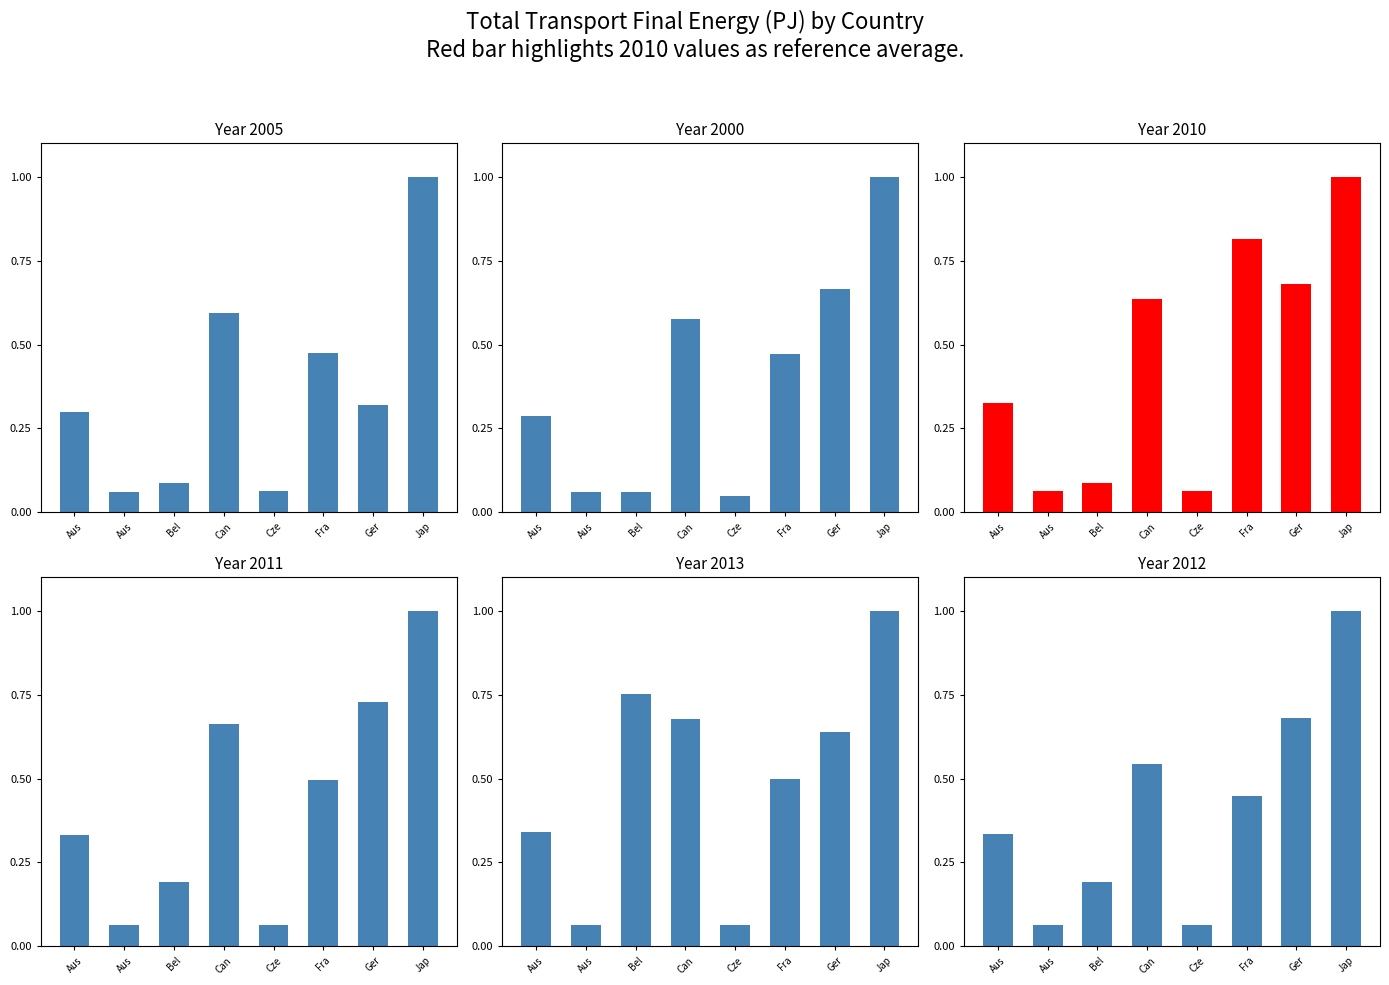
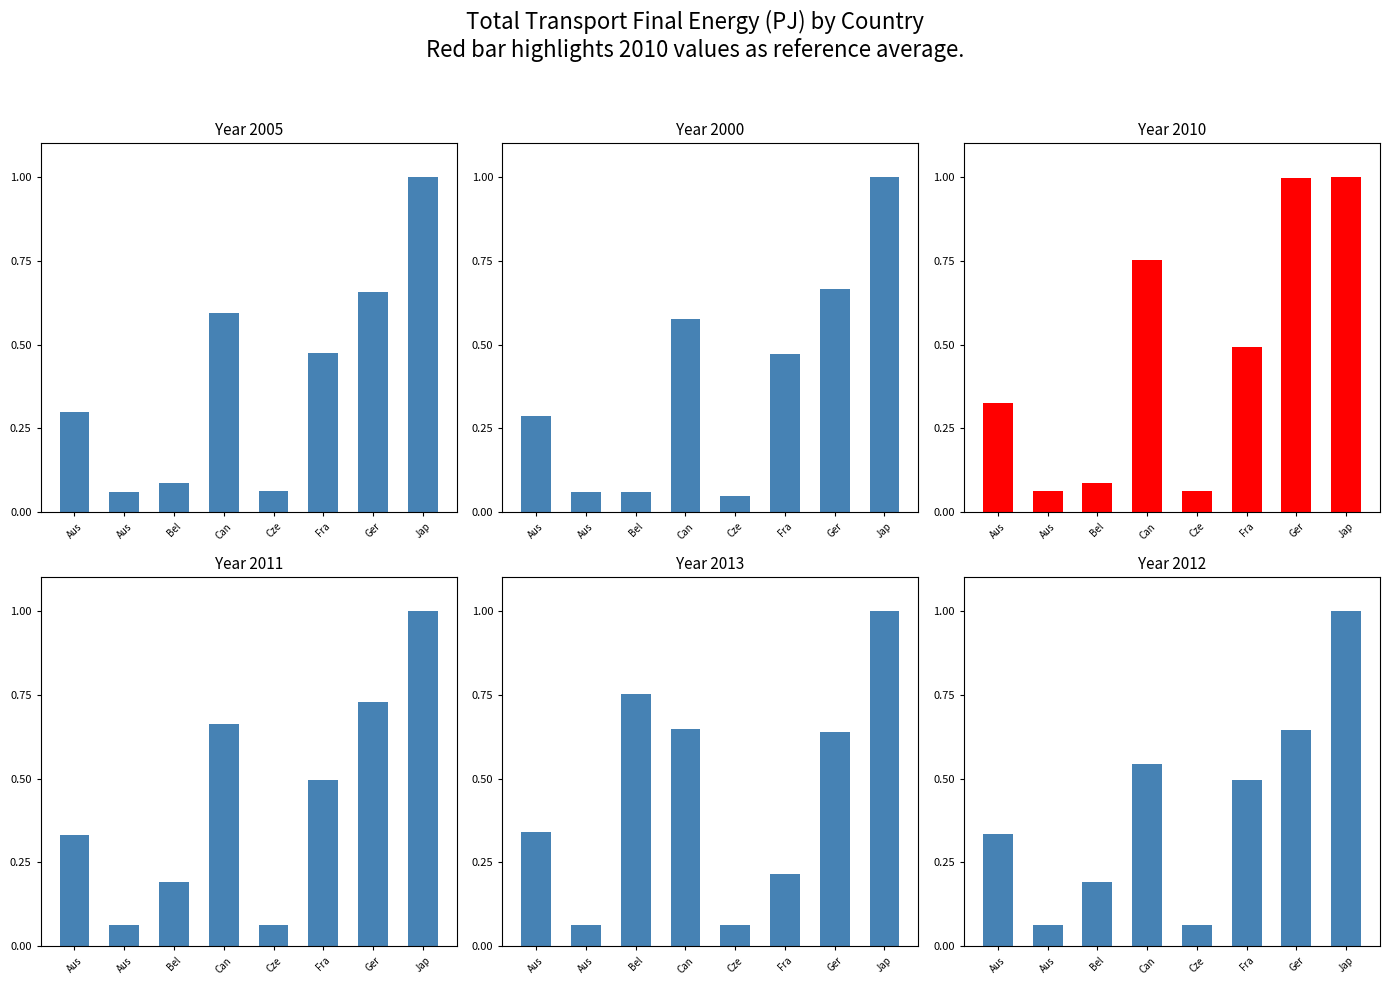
Year 2005, Ger: 0.32 -> 0.66
Year 2010, Can: 0.64 -> 0.75
Year 2010, Fra: 0.81 -> 0.49
Year 2010, Ger: 0.68 -> 1.00
Year 2013, Can: 0.68 -> 0.65
Year 2013, Fra: 0.50 -> 0.22
Year 2012, Fra: 0.45 -> 0.50
Year 2012, Ger: 0.68 -> 0.65
